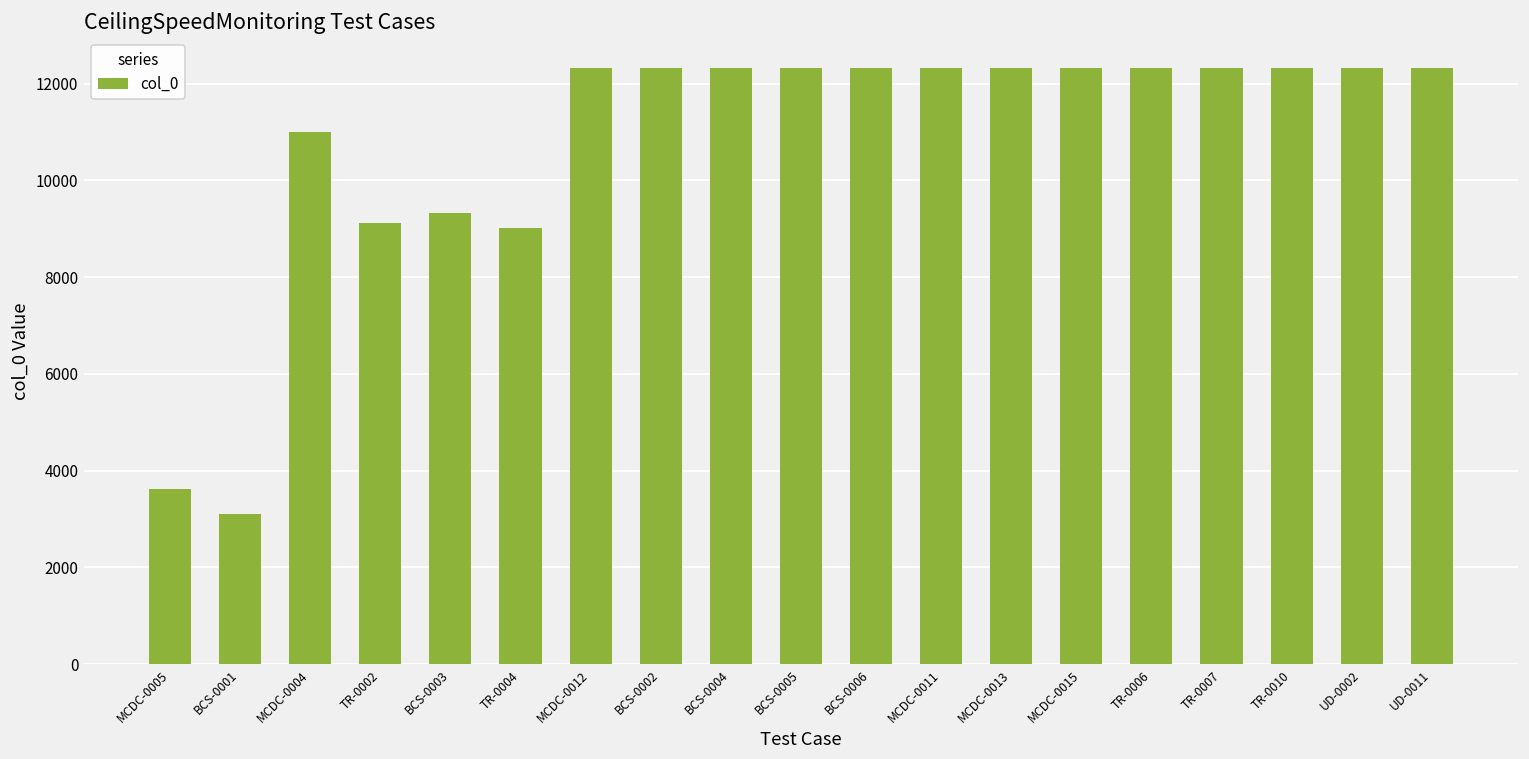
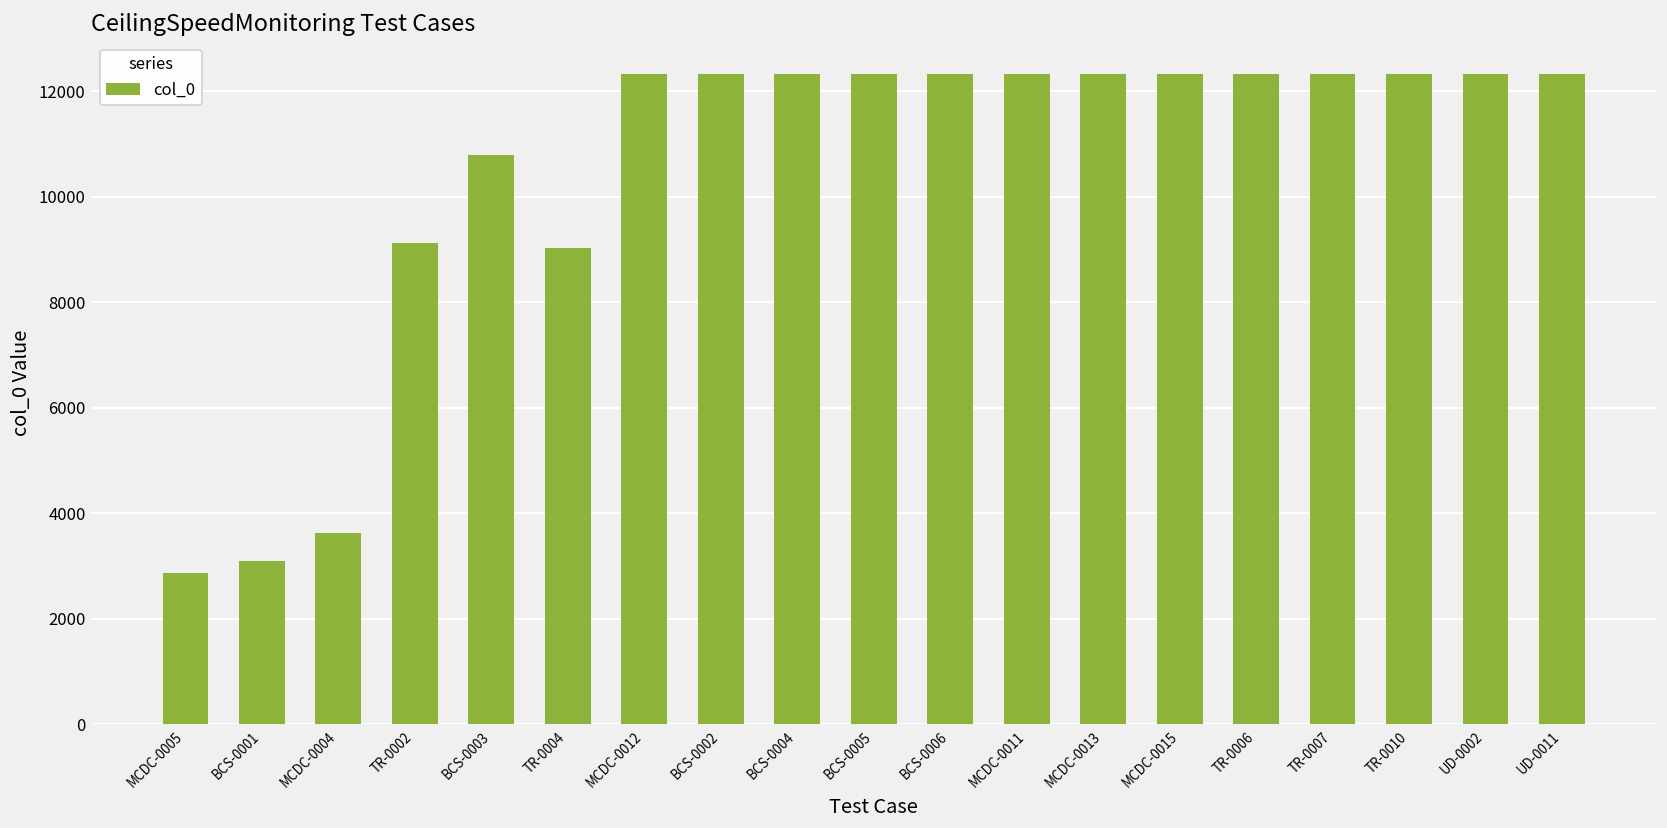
MCDC-0005: 3600 -> 2900
MCDC-0004: 11000 -> 3600
BCS-0003: 9300 -> 10800
